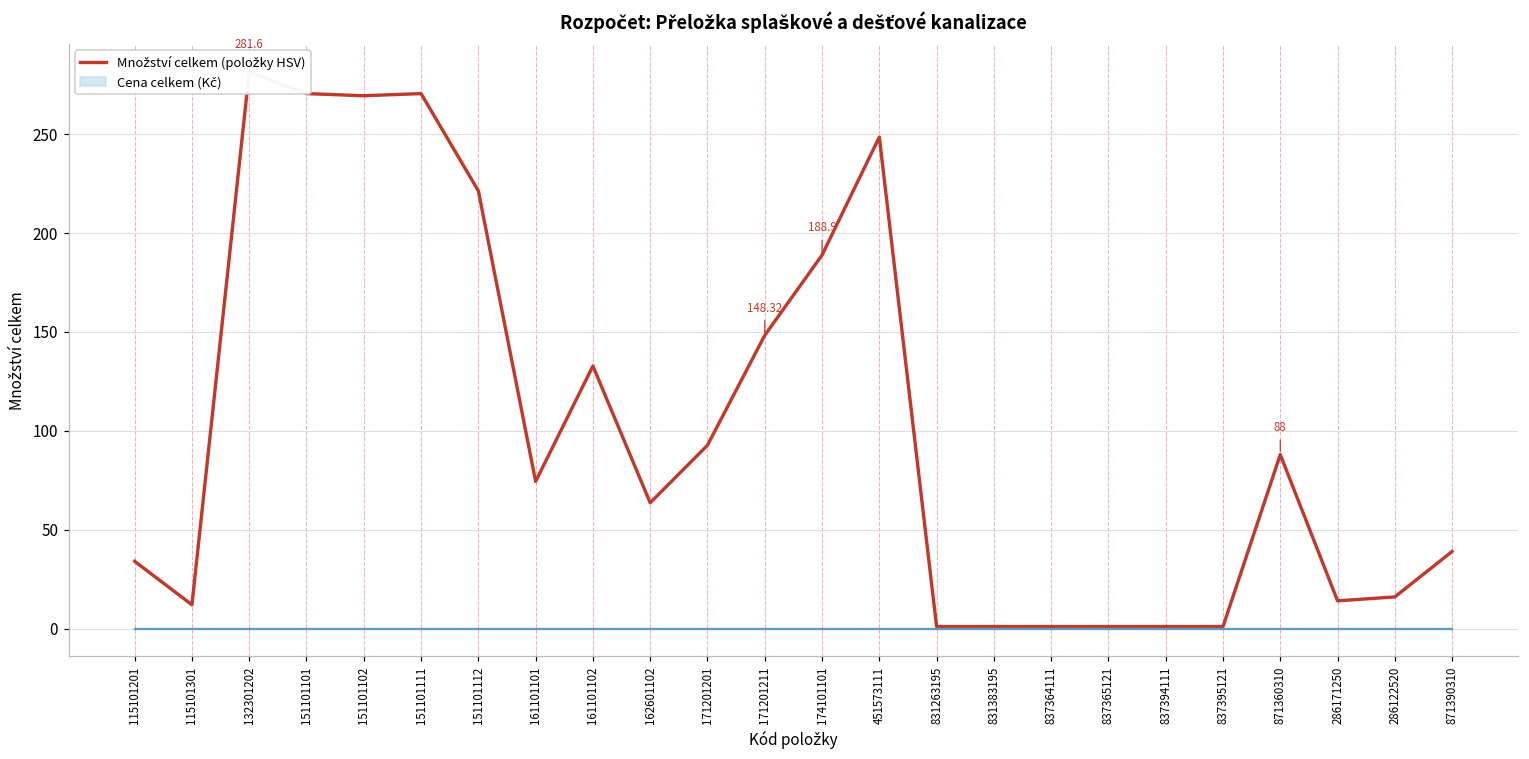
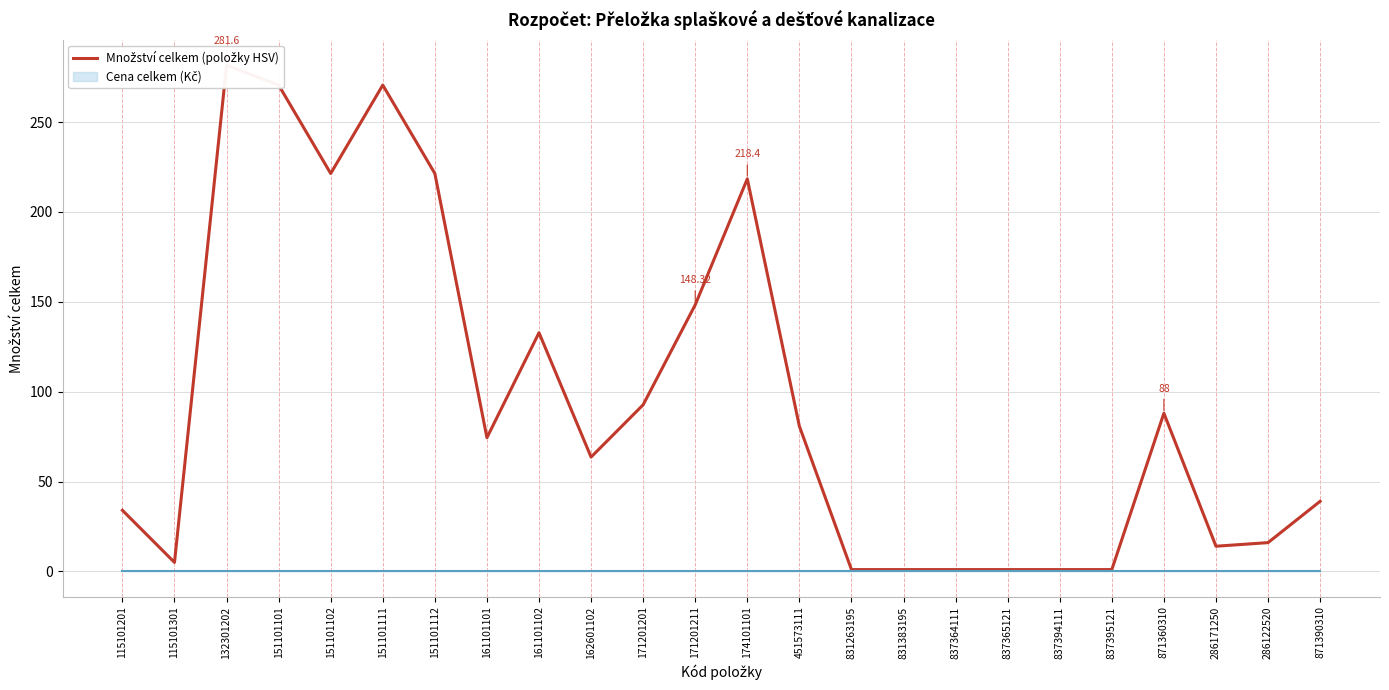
Množství celkem (položky HSV), 115101301: 12 -> 5
Množství celkem (položky HSV), 151101102: 270 -> 221
Množství celkem (položky HSV), 174101101: 188.9 -> 218.4
Množství celkem (položky HSV), 451573111: 249 -> 81
